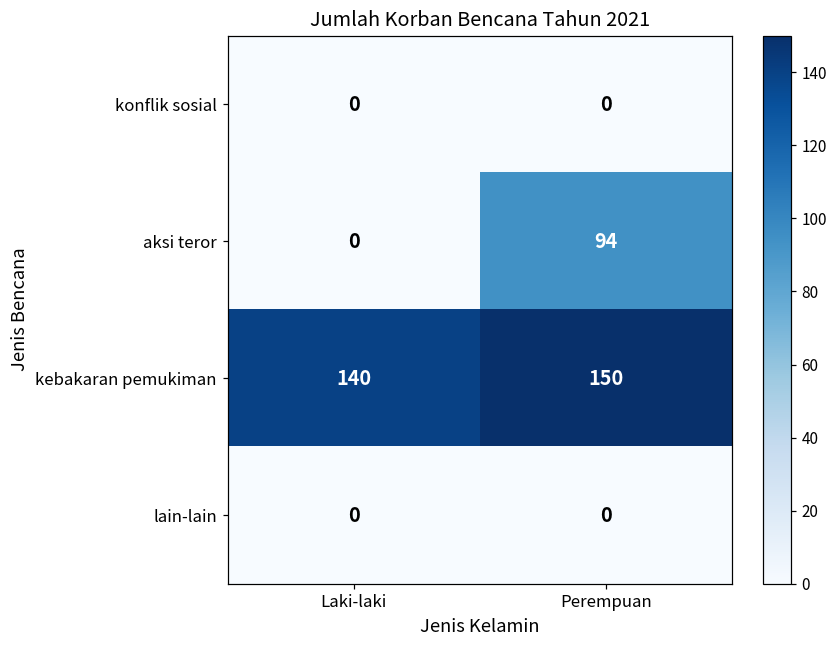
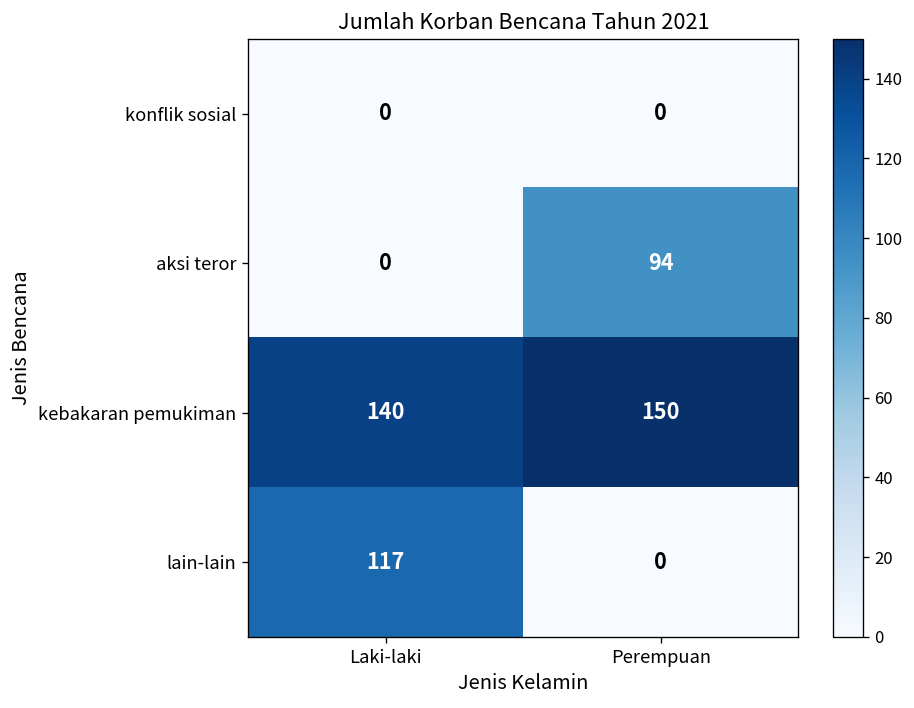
lain-lain, Laki-laki: 0 -> 117
